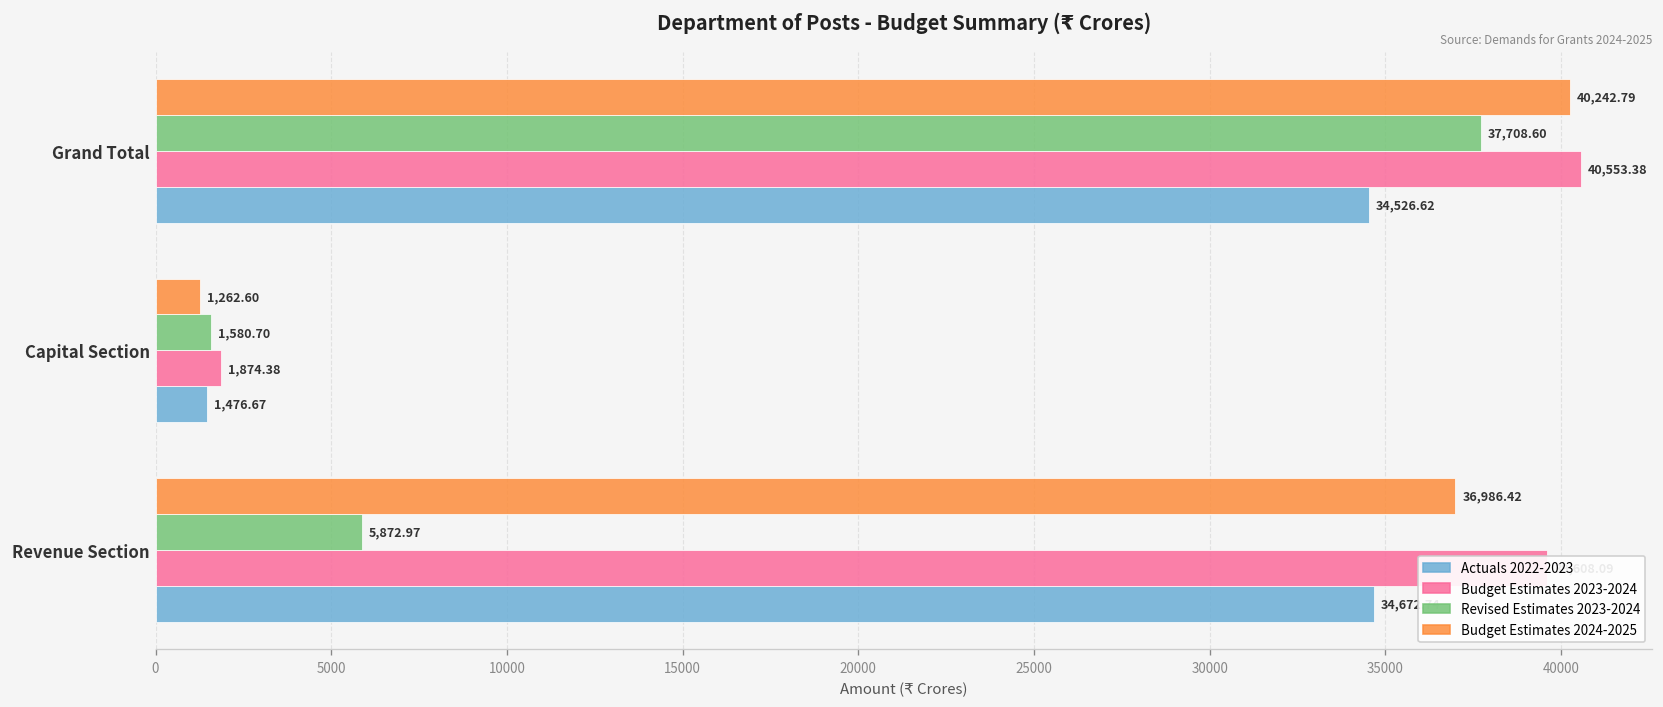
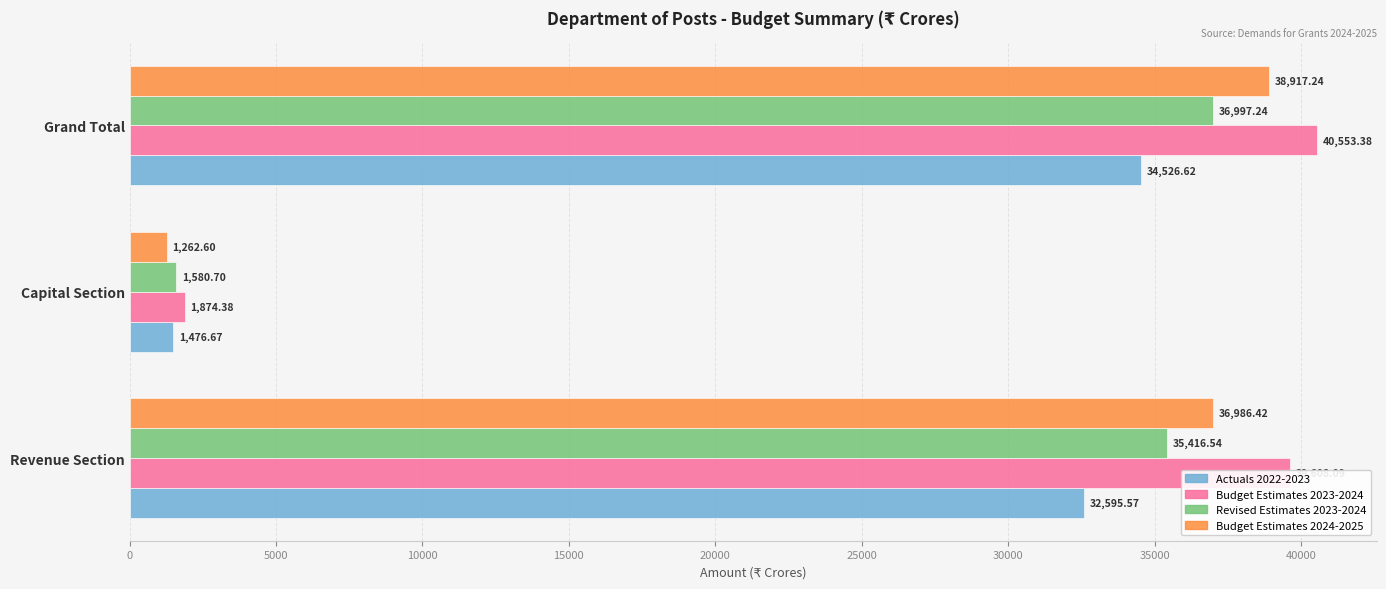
Budget Estimates 2024-2025, Grand Total: 40,242.79 -> 38,917.24
Revised Estimates 2023-2024, Grand Total: 37,708.60 -> 36,997.24
Revised Estimates 2023-2024, Revenue Section: 5,872.97 -> 35,416.54
Actuals 2022-2023, Revenue Section: 34700 -> 32600
